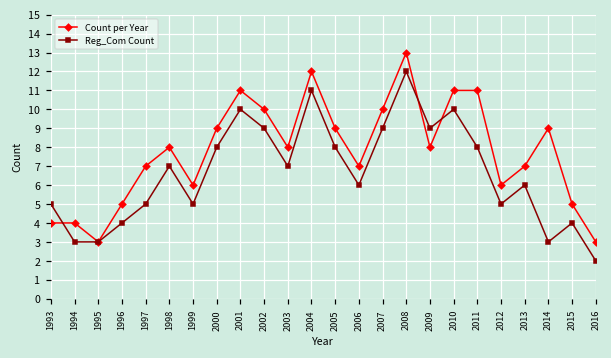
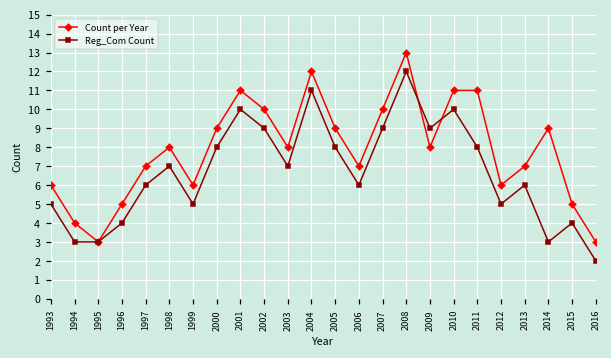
Count per Year, 1993: 4 -> 6
Reg_Com Count, 1997: 5 -> 6
